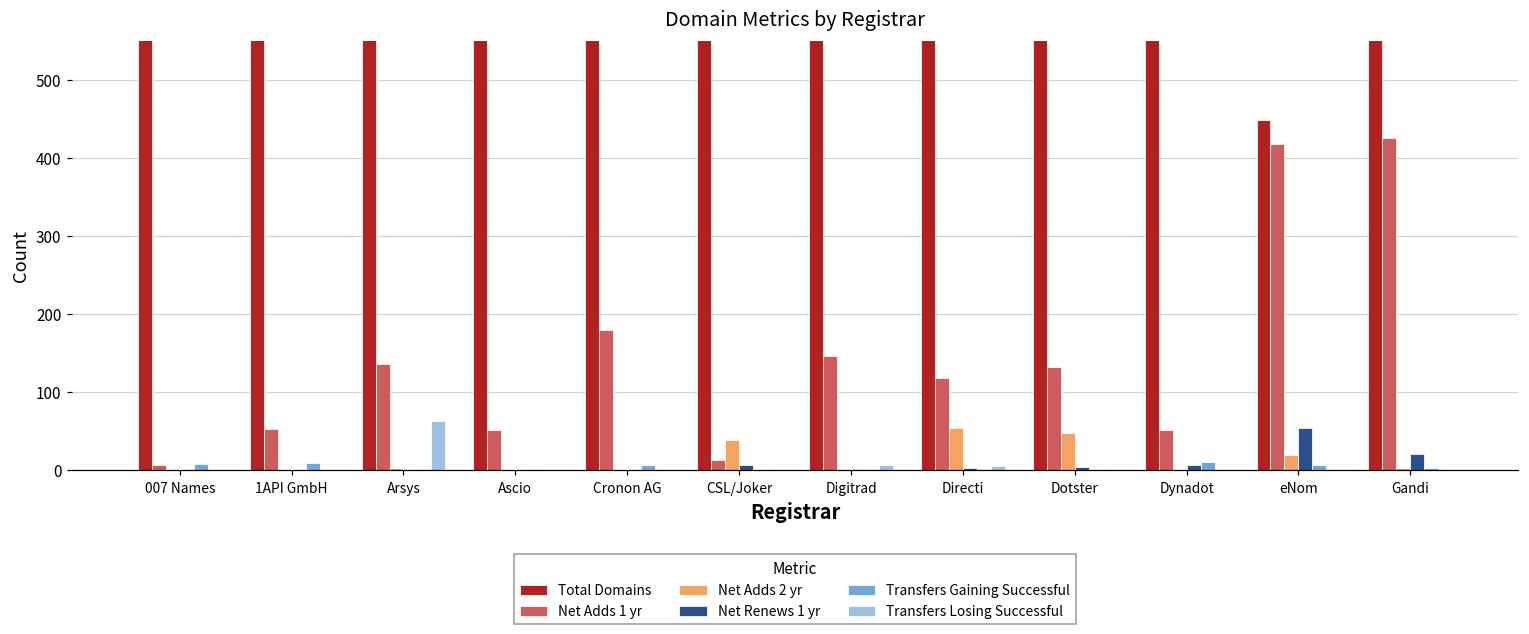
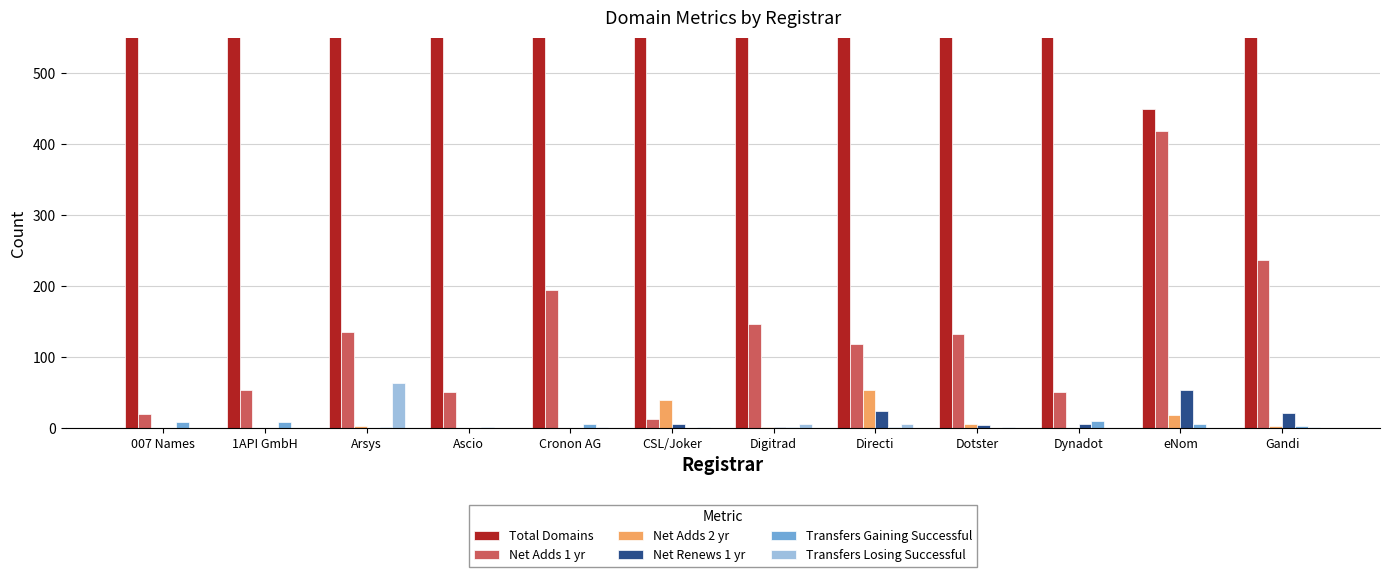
Net Adds 1 yr, 007 Names: 10 -> 20
Net Adds 1 yr, Cronon AG: 180 -> 200
Net Renews 1 yr, Directi: 0 -> 20
Net Adds 2 yr, Dotster: 50 -> 10
Net Adds 1 yr, Gandi: 430 -> 240
